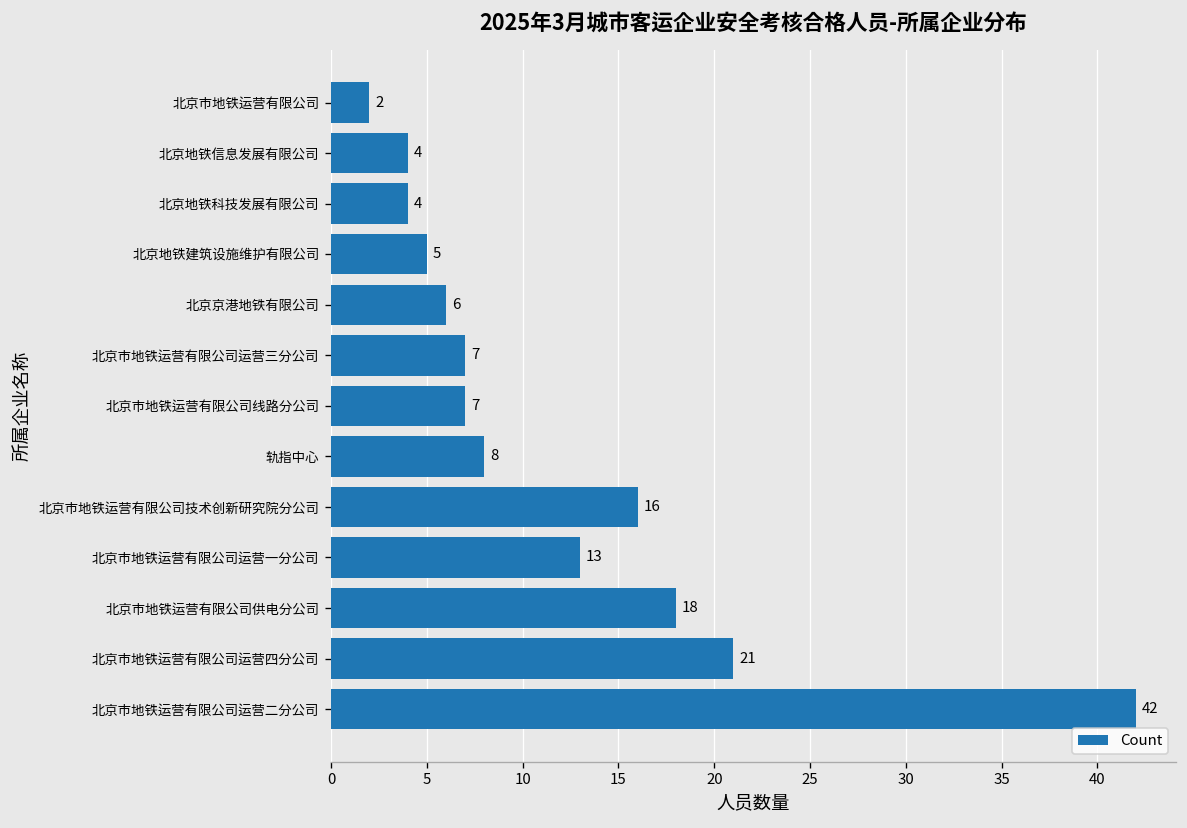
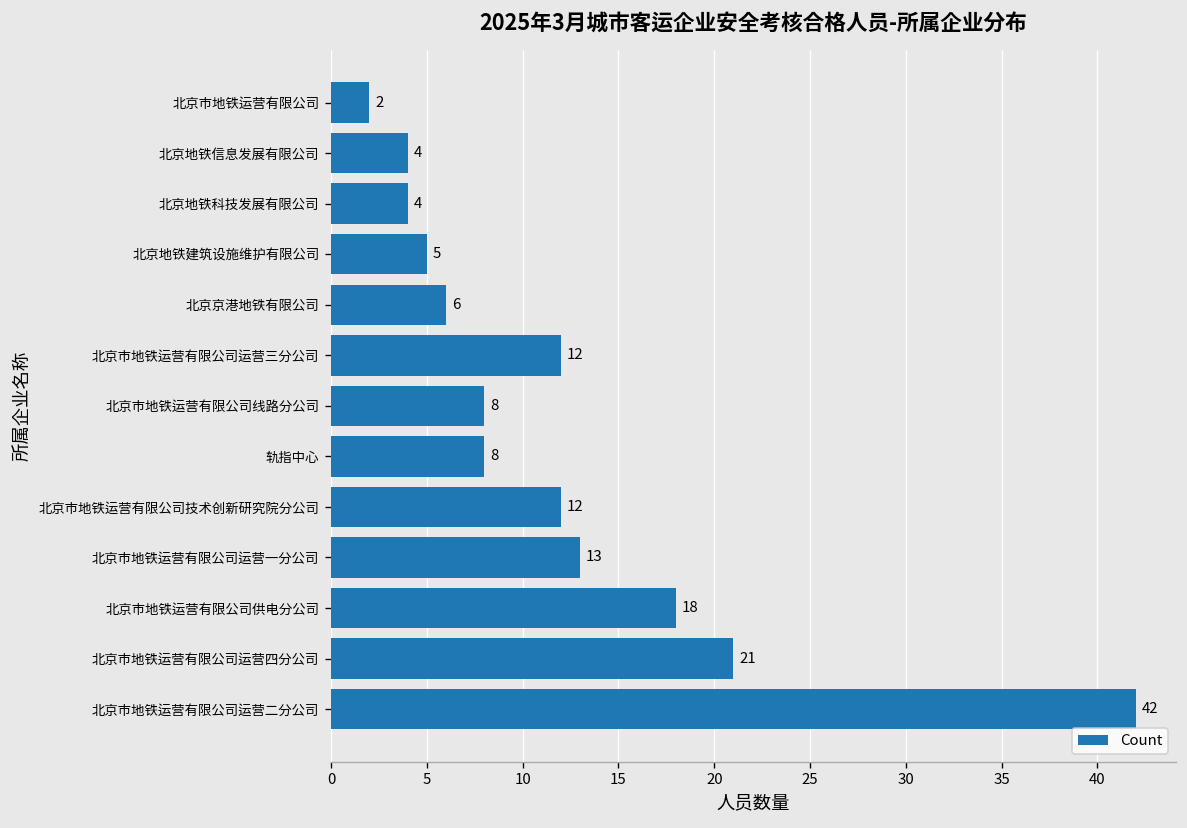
北京市地铁运营有限公司运营三分公司: 7 -> 12
北京市地铁运营有限公司线路分公司: 7 -> 8
北京市地铁运营有限公司技术创新研究院分公司: 16 -> 12
